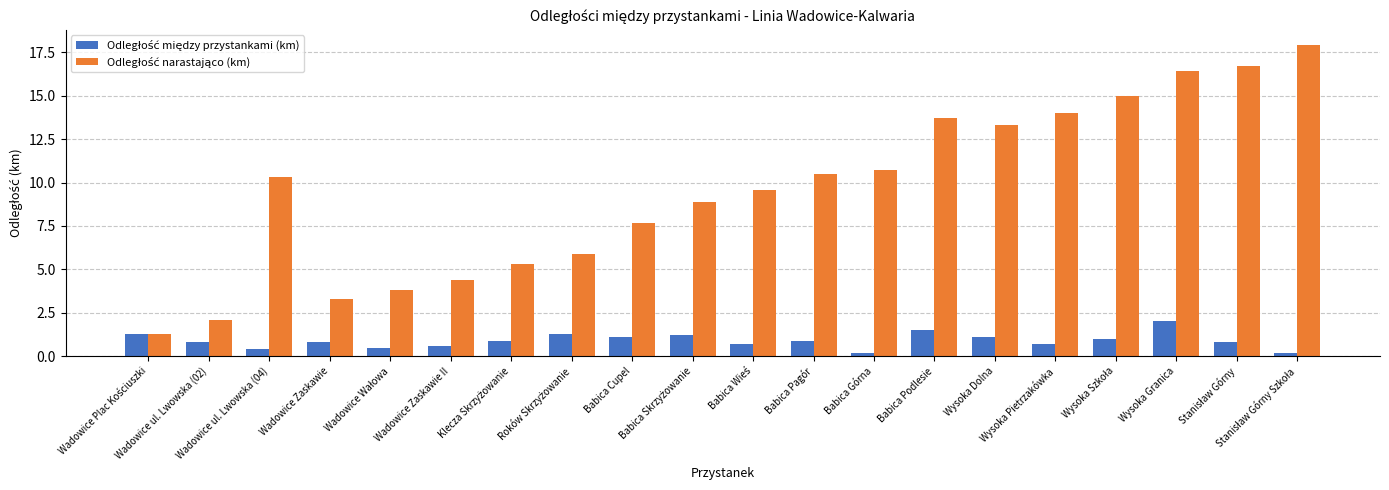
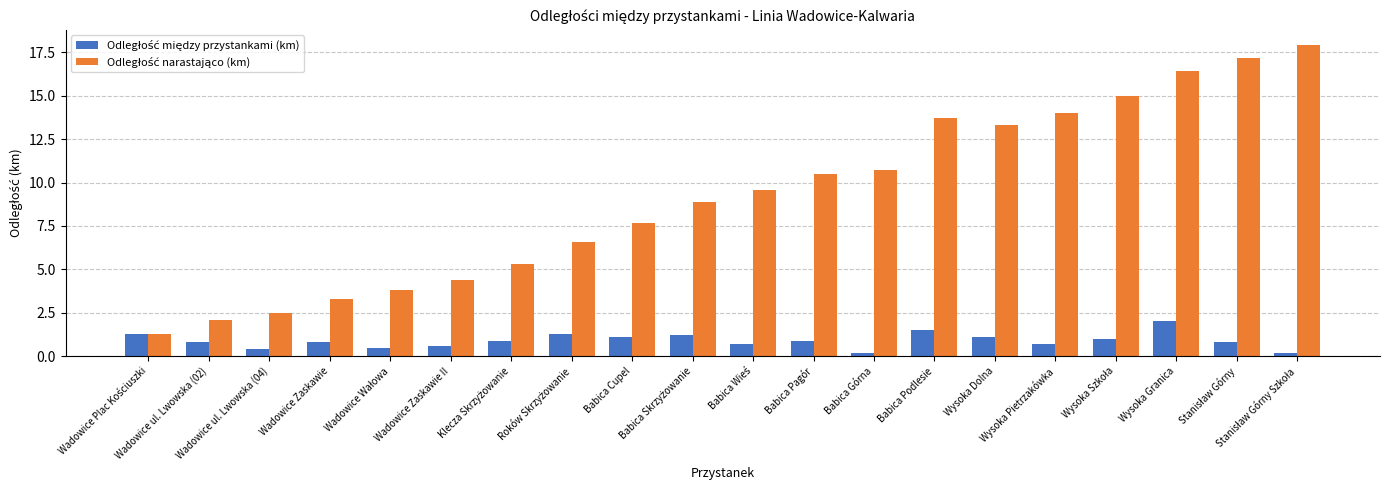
Odległość narastająco (km), Wadowice ul. Lwowska (04): 10.3 -> 2.5
Odległość narastająco (km), Roków Skrzyżowanie: 5.9 -> 6.6
Odległość narastająco (km), Stanisław Górny: 16.7 -> 17.2
